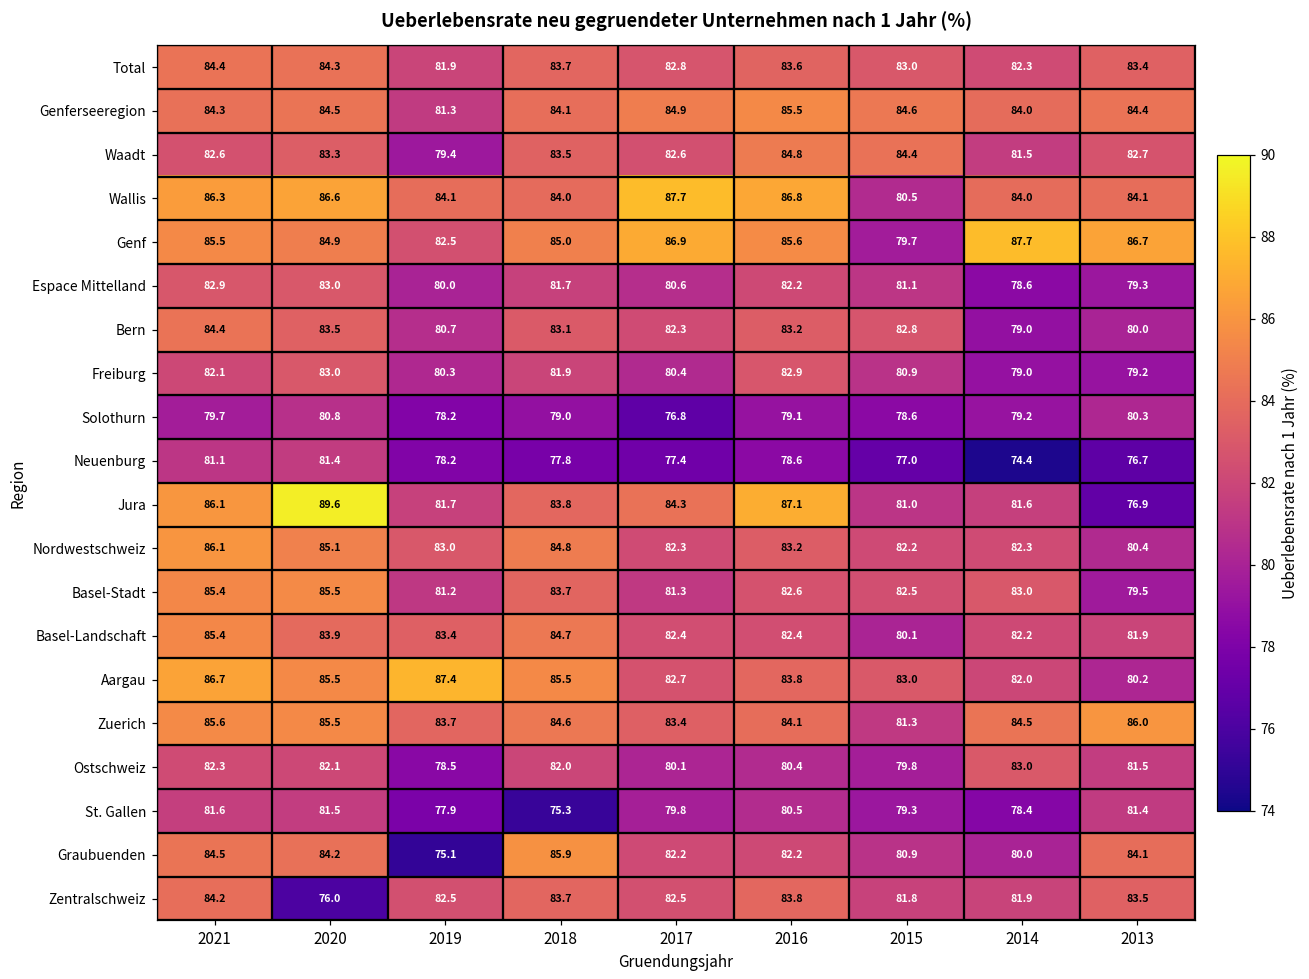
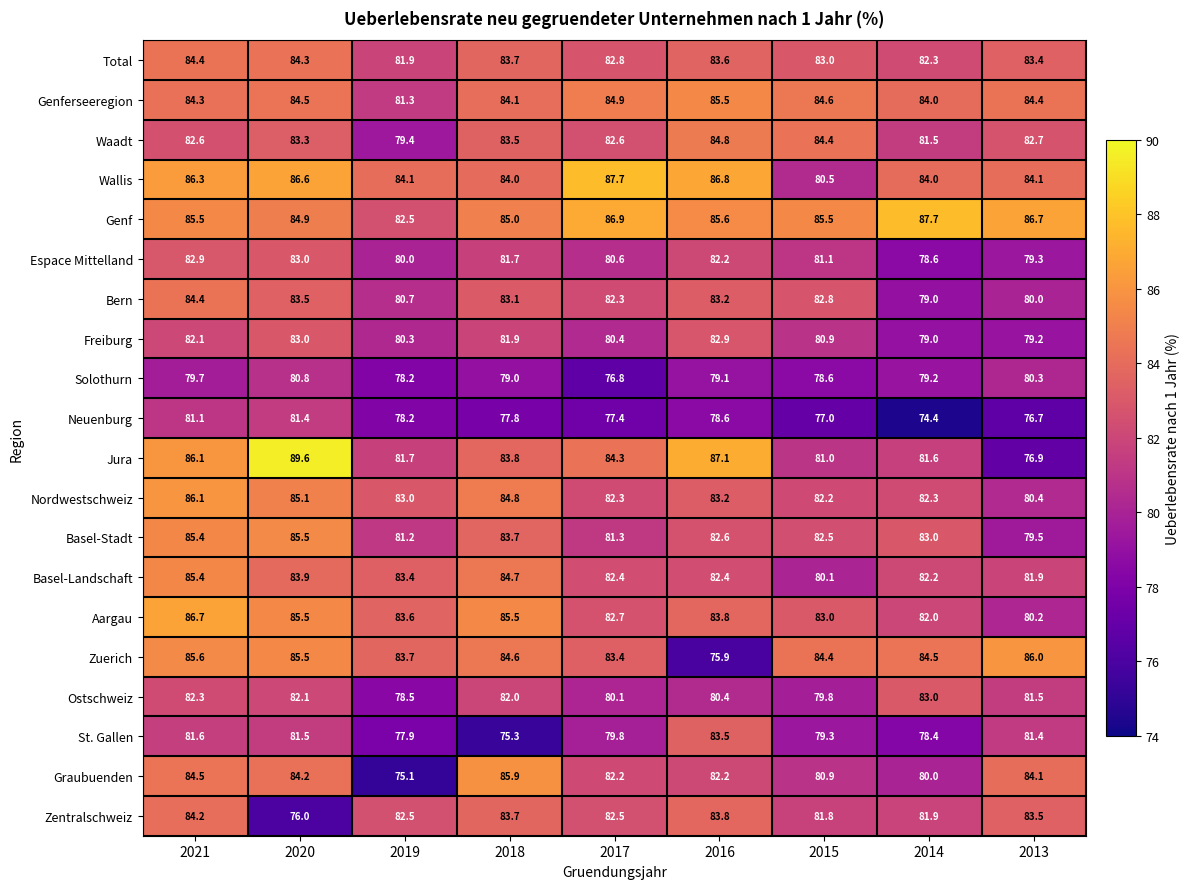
Genf, 2015: 79.7 -> 85.5
Aargau, 2019: 87.4 -> 83.6
Zuerich, 2016: 84.1 -> 75.9
Zuerich, 2015: 81.3 -> 84.4
St. Gallen, 2016: 80.5 -> 83.5
